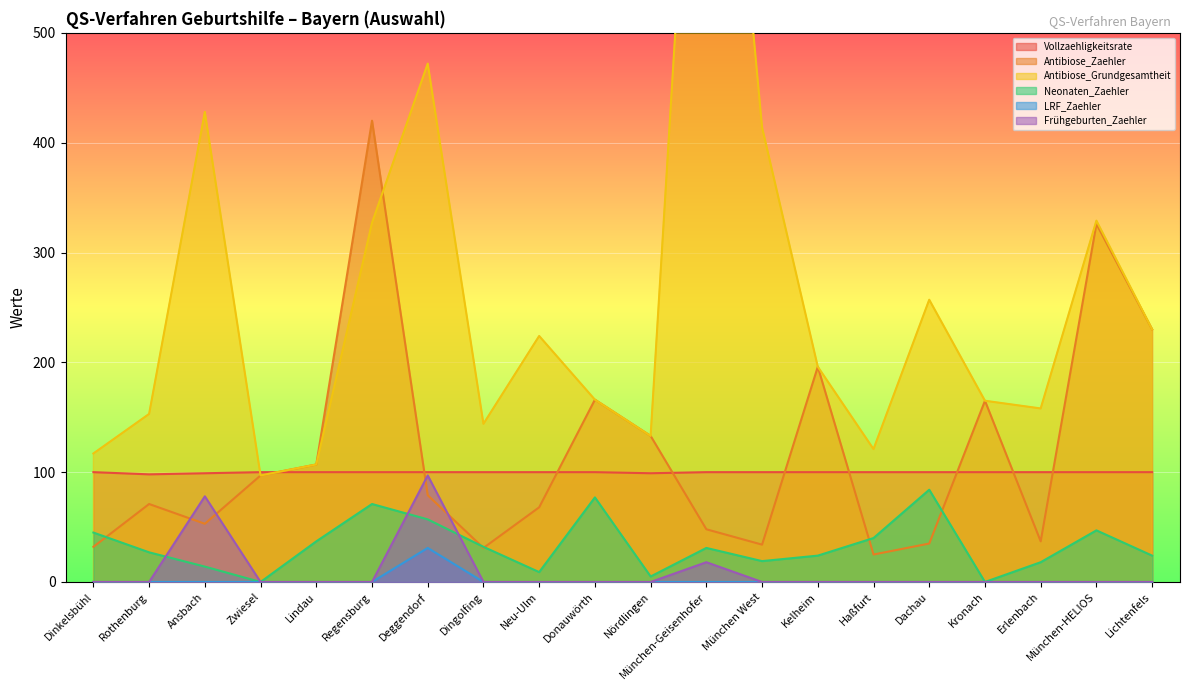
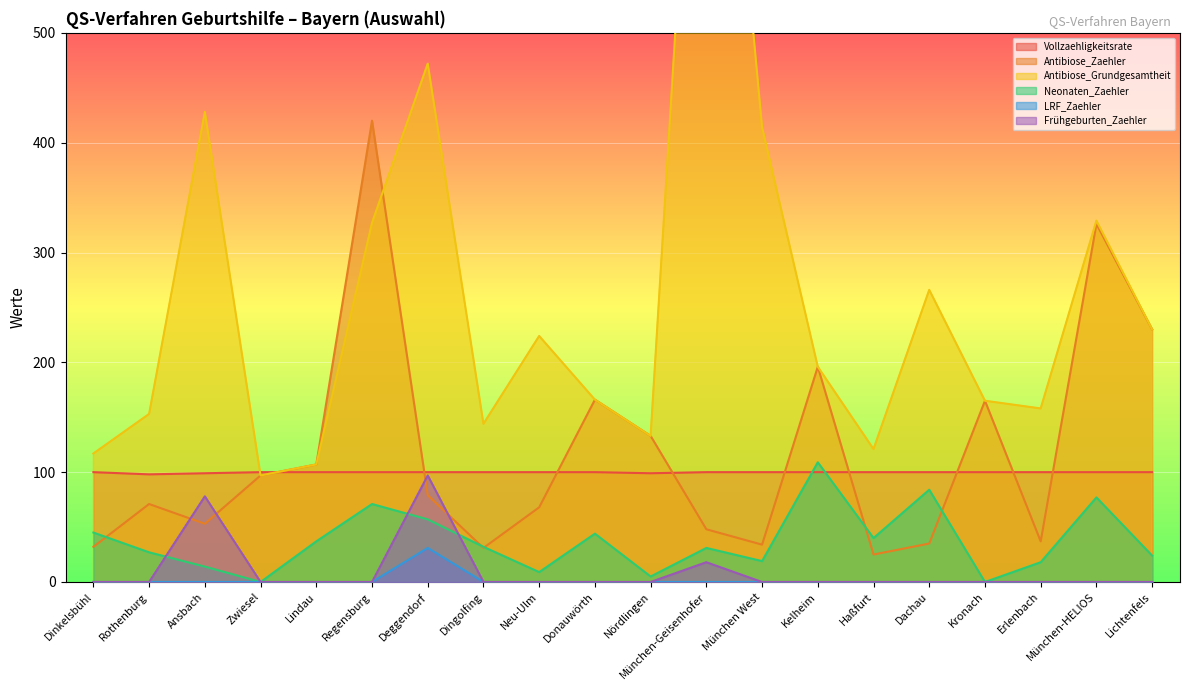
Neonaten_Zaehler, Donauwörth: 77 -> 44
Neonaten_Zaehler, Kelheim: 24 -> 109
Antibiose_Grundgesamtheit, Dachau: 257 -> 266
Neonaten_Zaehler, München-HELIOS: 47 -> 77
